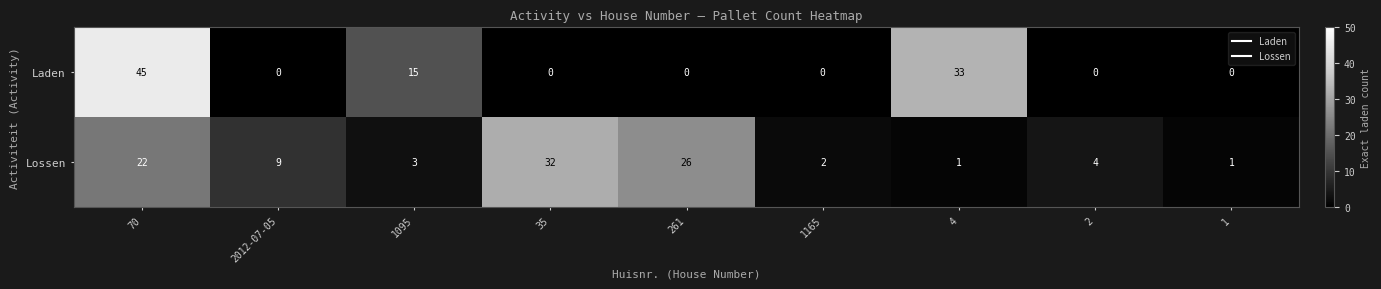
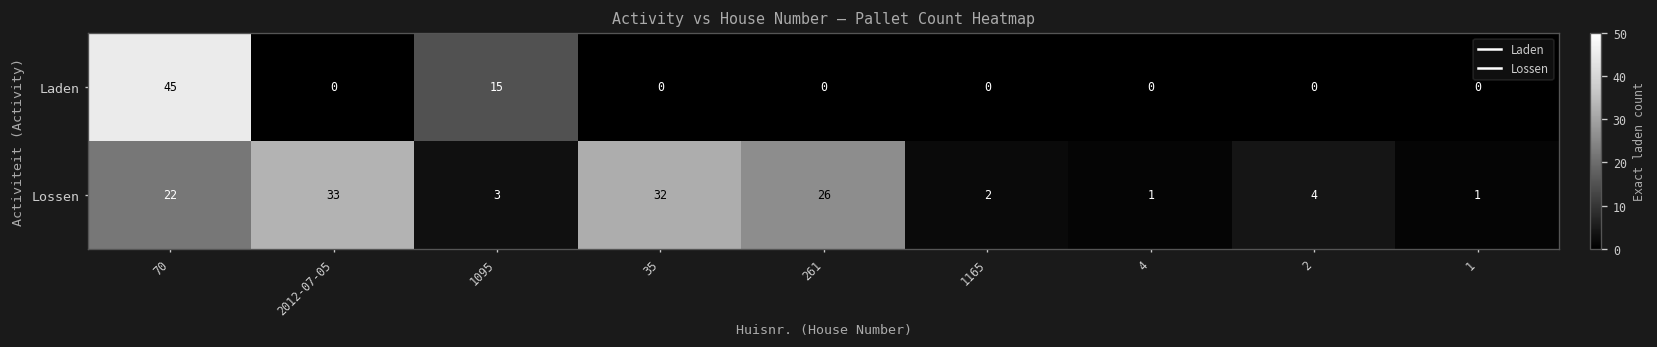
Laden, 4: 33 -> 0
Lossen, 2012-07-05: 9 -> 33
